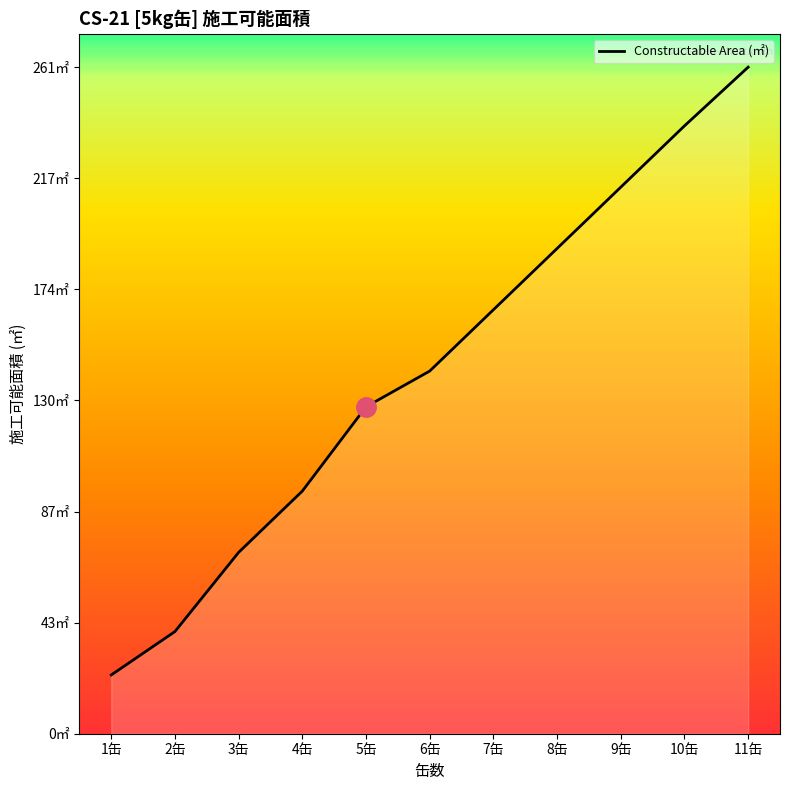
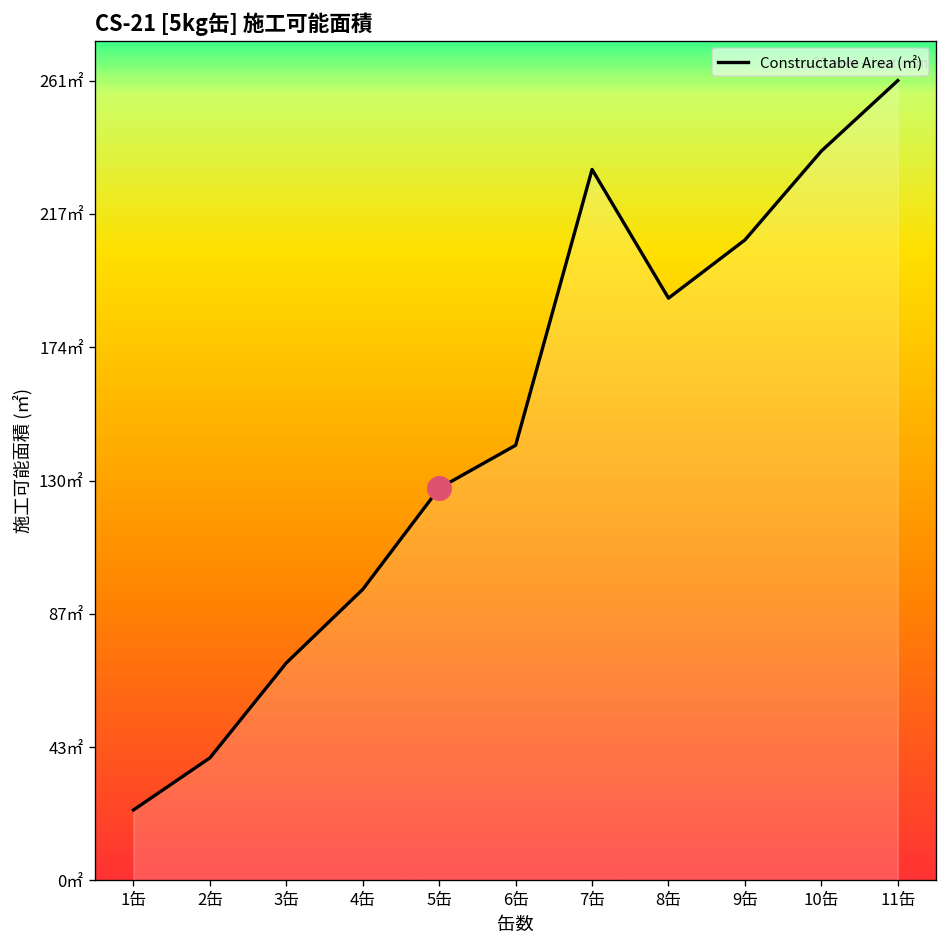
Constructable Area (㎡), 7缶: 166㎡ -> 232㎡
Constructable Area (㎡), 9缶: 214㎡ -> 209㎡
